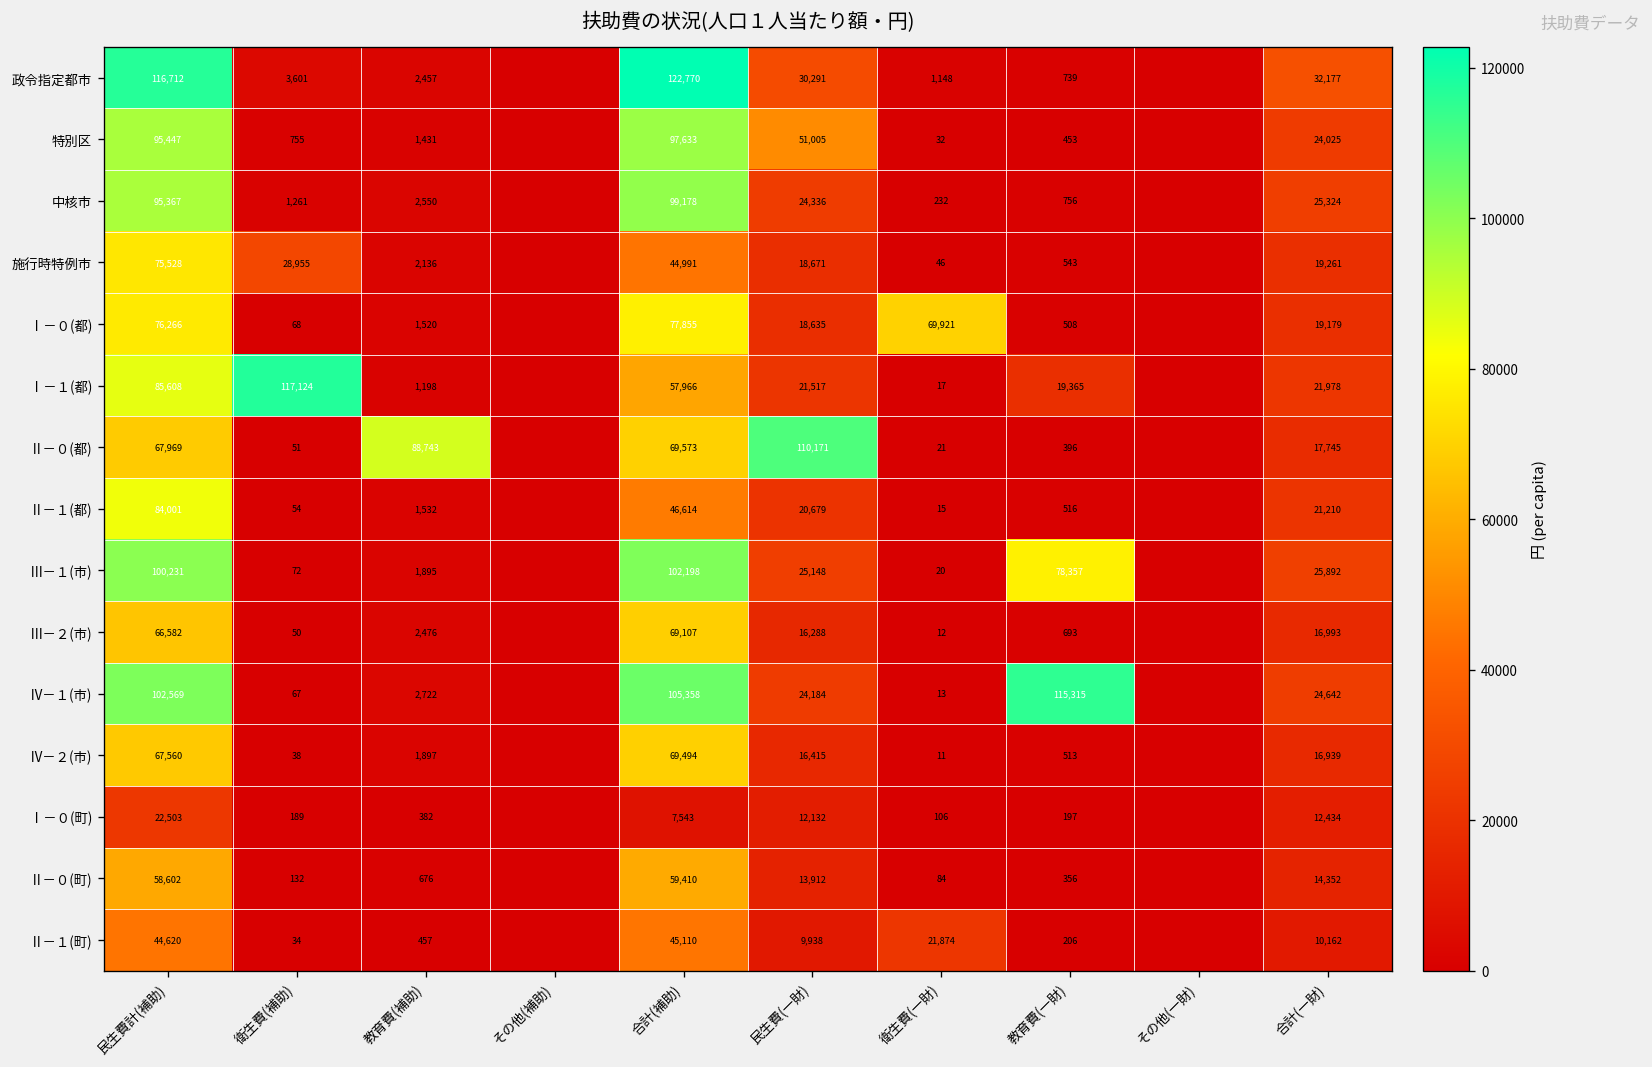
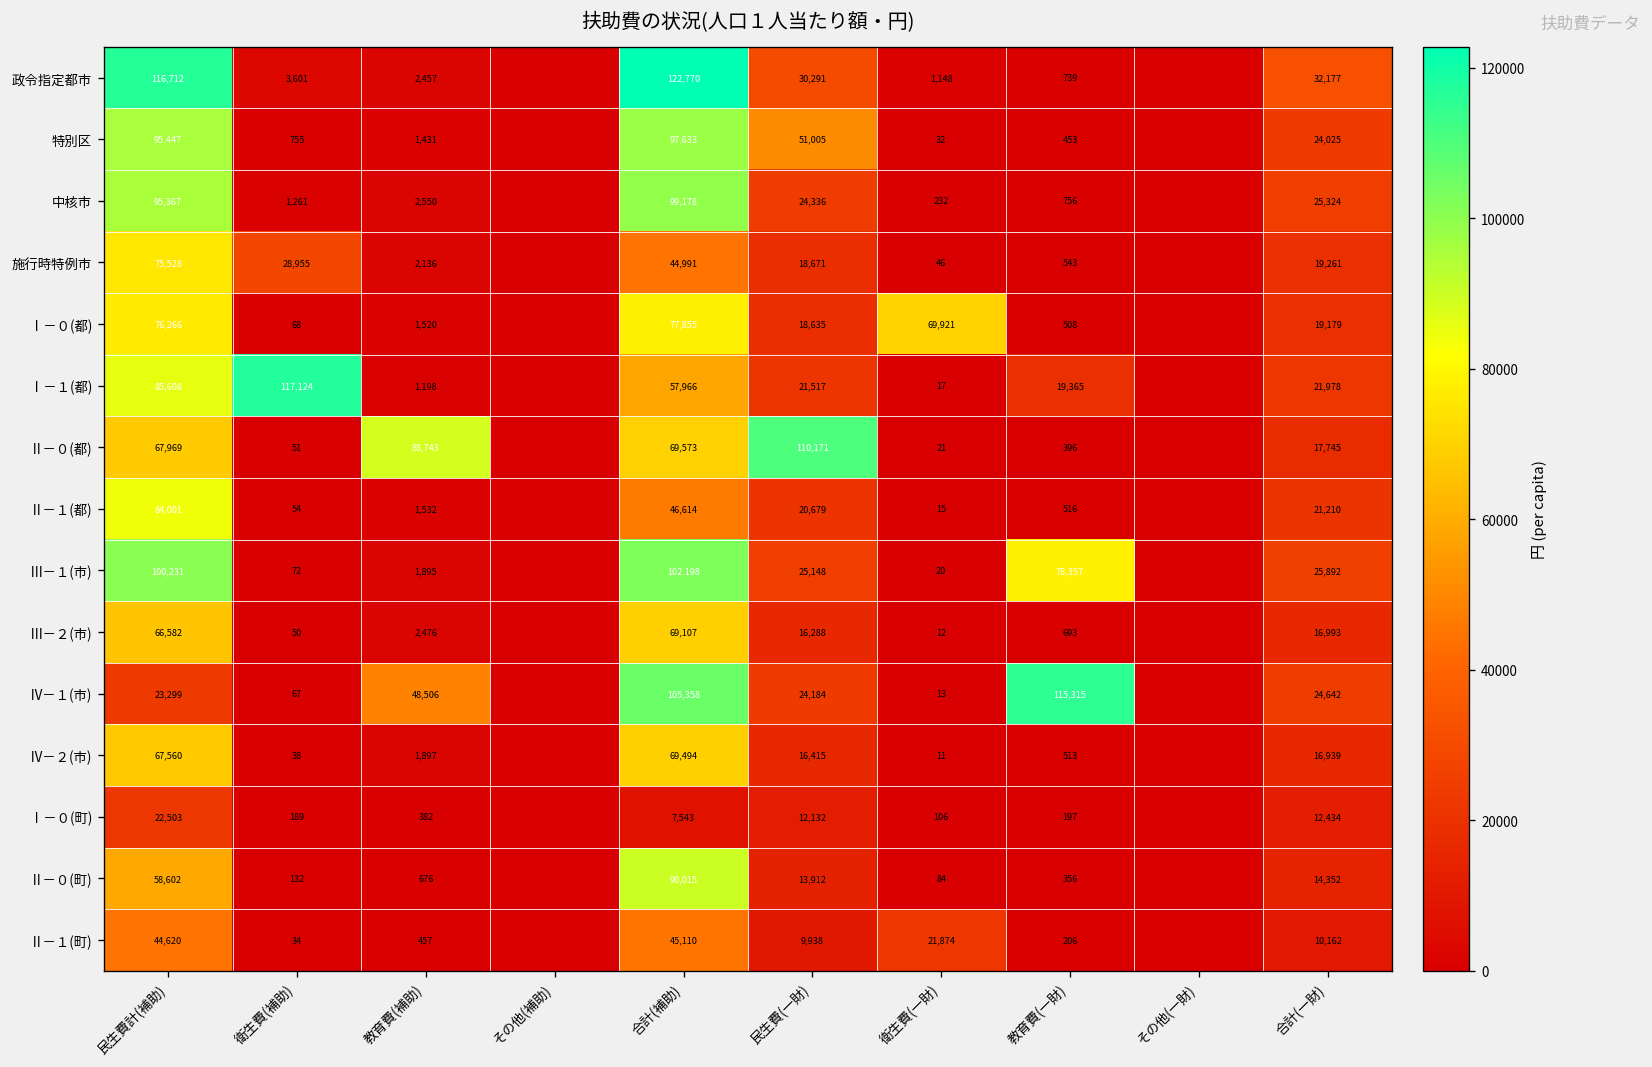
Ⅳ－１(市), 民生費計(補助): 102,569 -> 23,299
Ⅳ－１(市), 教育費(補助): 2,722 -> 48,506
Ⅱ－０(町), 合計(補助): 59,410 -> 90,015
